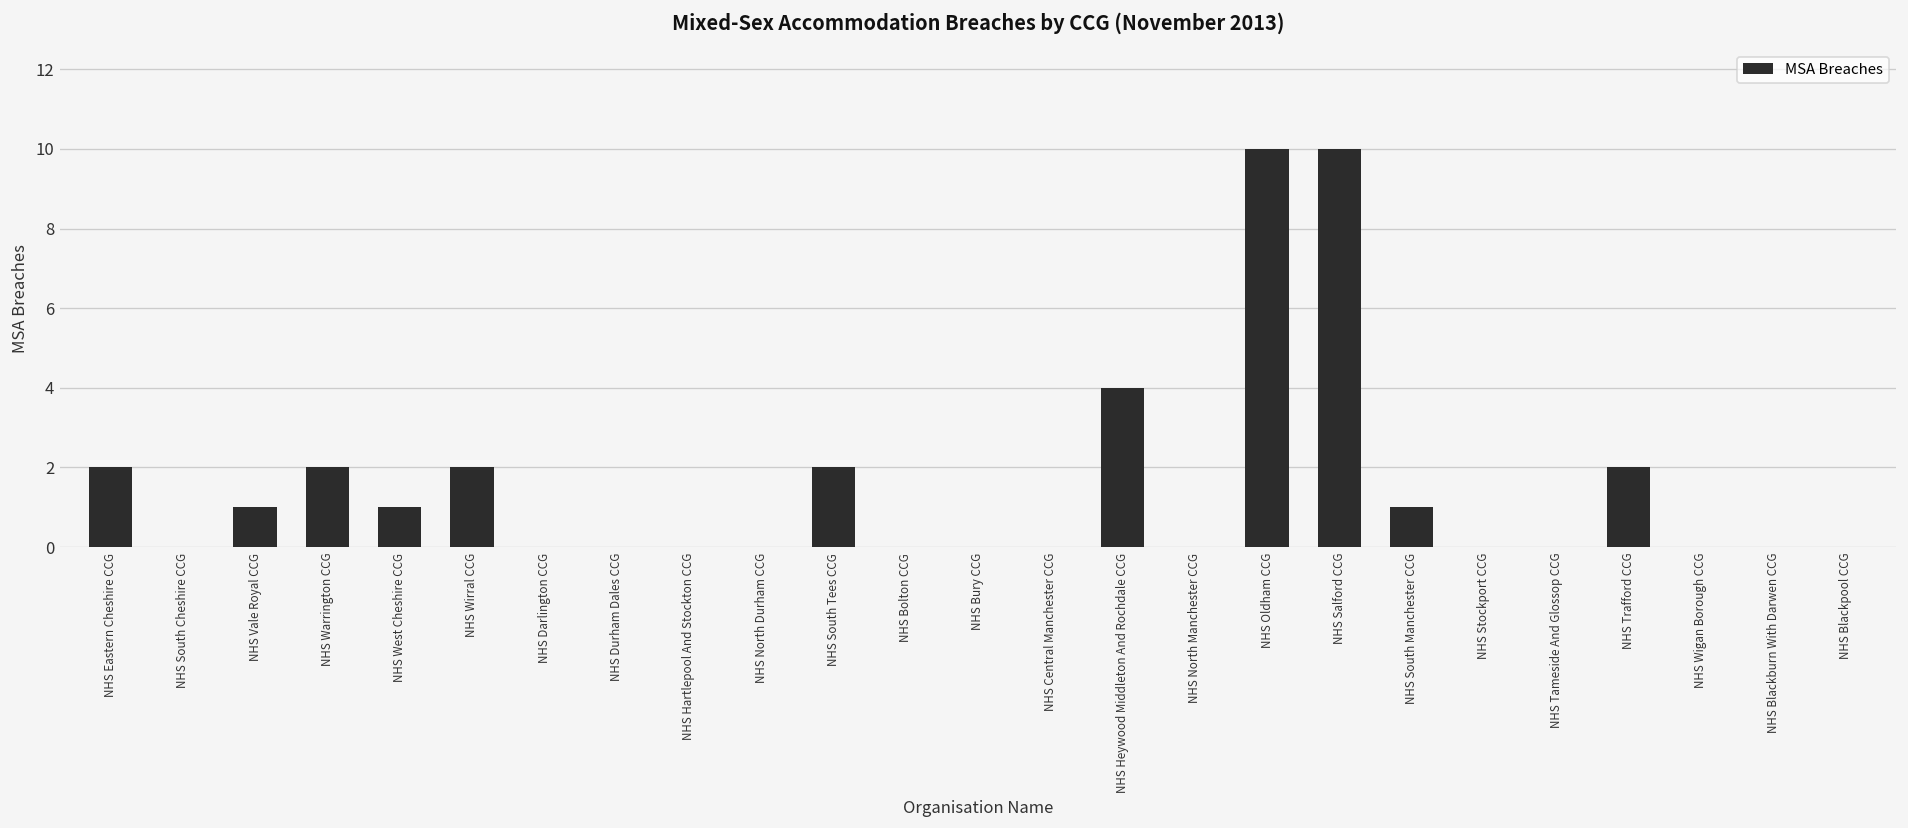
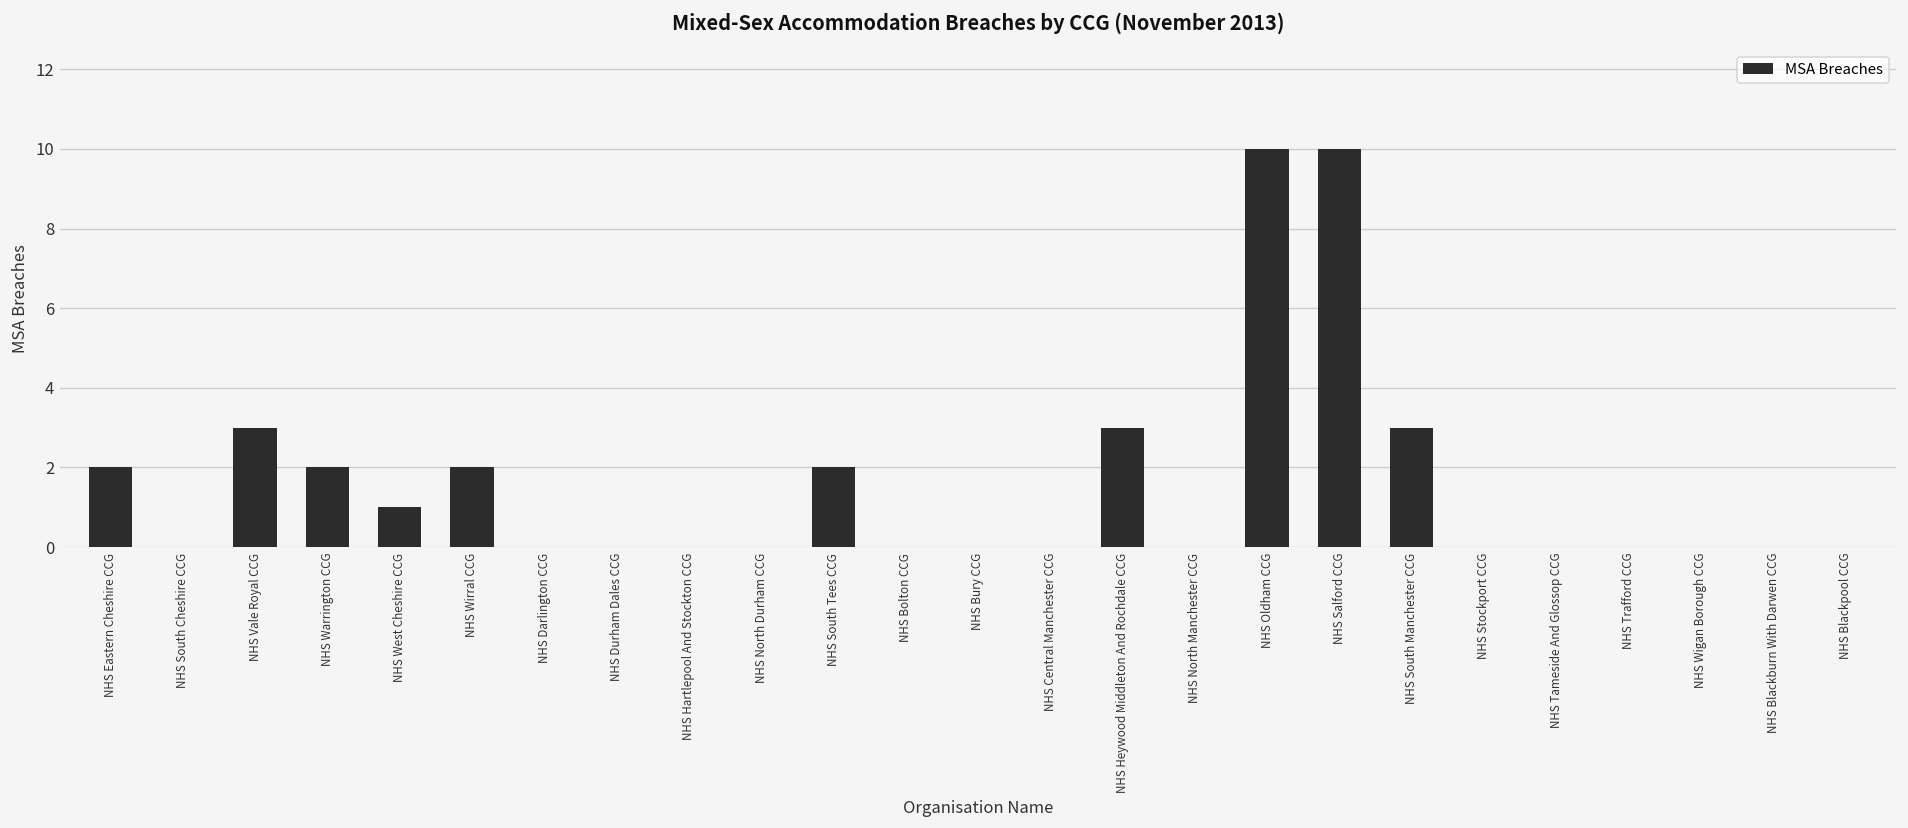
NHS Vale Royal CCG: 1 -> 3
NHS Heywood Middleton And Rochdale CCG: 4 -> 3
NHS South Manchester CCG: 1 -> 3
NHS Trafford CCG: 2 -> 0
